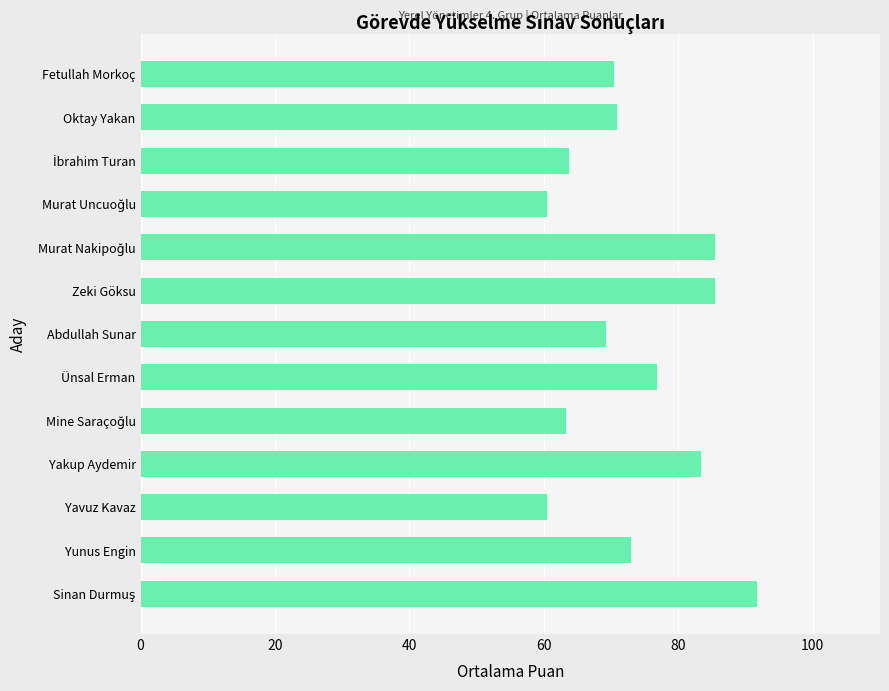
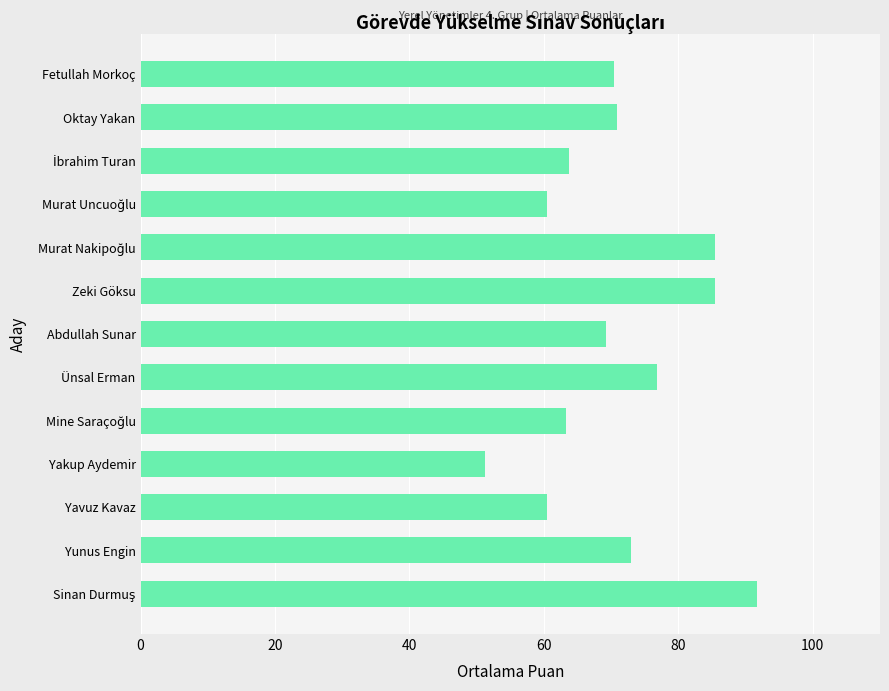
Yakup Aydemir: 83 -> 51
